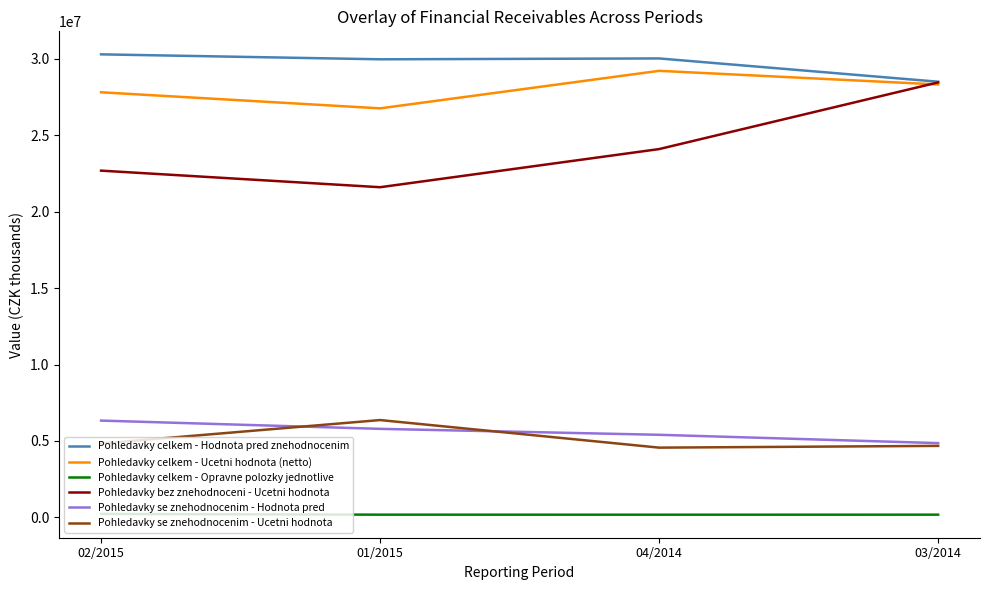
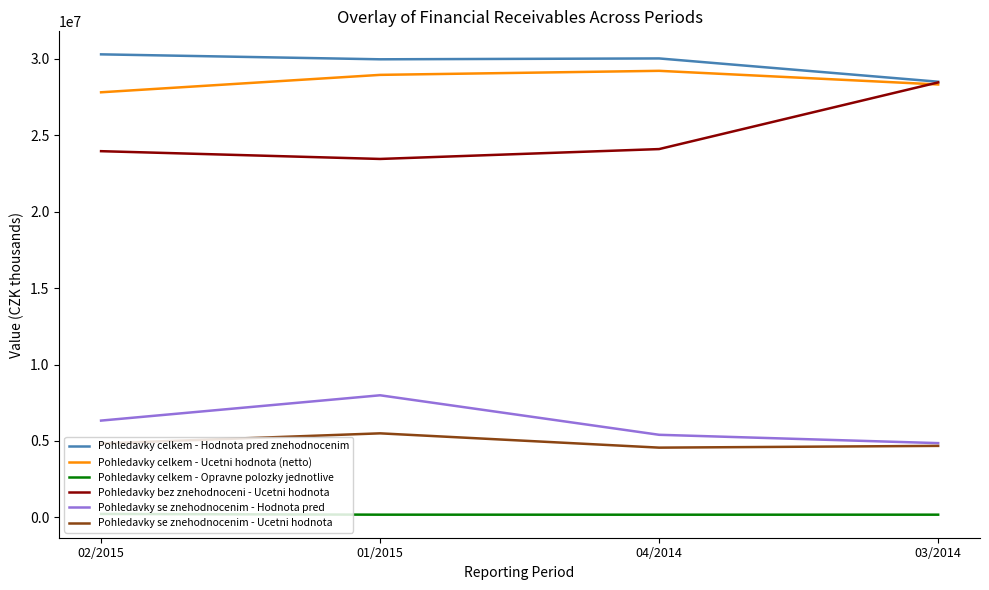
Pohledavky bez znehodnoceni - Ucetni hodnota, 02/2015: 22700000 -> 24000000
Pohledavky celkem - Ucetni hodnota (netto), 01/2015: 26800000 -> 28900000
Pohledavky bez znehodnoceni - Ucetni hodnota, 01/2015: 21600000 -> 23400000
Pohledavky se znehodnocenim - Hodnota pred, 01/2015: 5800000 -> 8000000
Pohledavky se znehodnocenim - Ucetni hodnota, 01/2015: 6400000 -> 5500000
